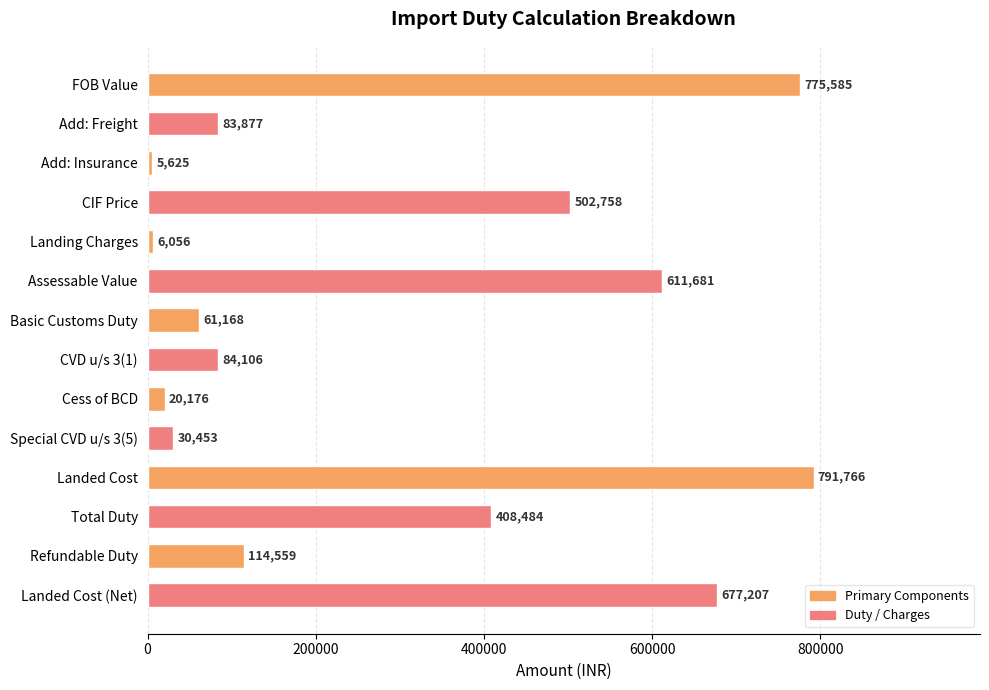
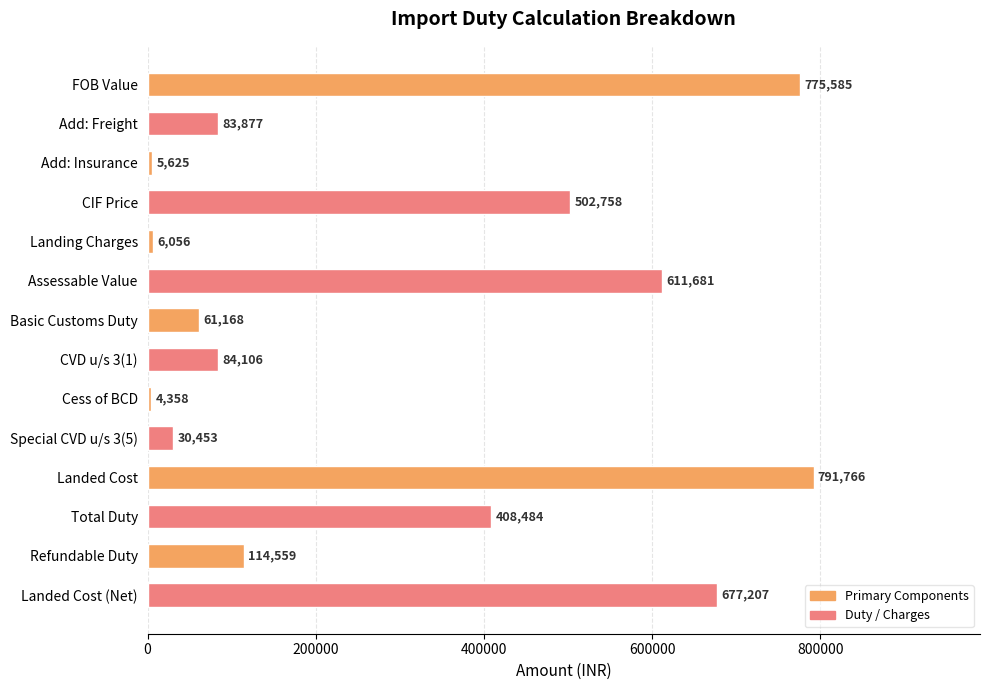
Cess of BCD: 20,176 -> 4,358
